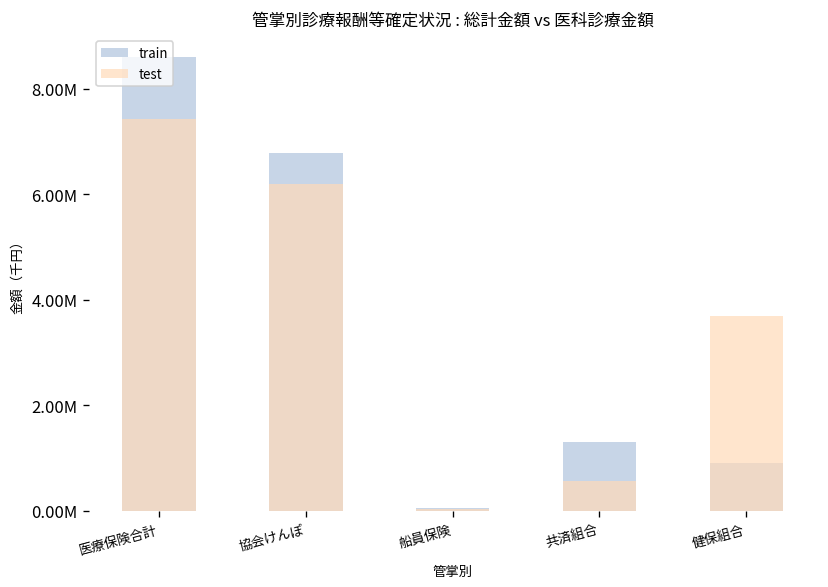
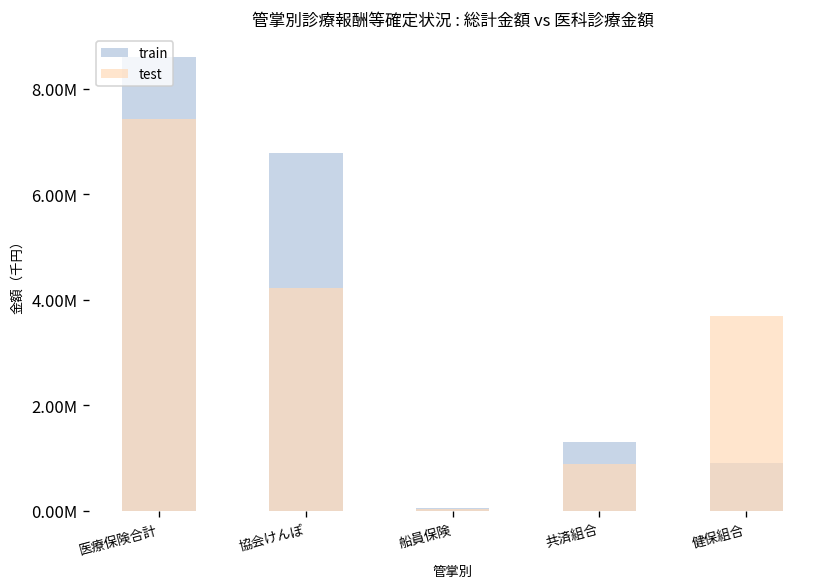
test, 協会けんぽ: 6200000 -> 4200000
test, 共済組合: 600000 -> 900000
